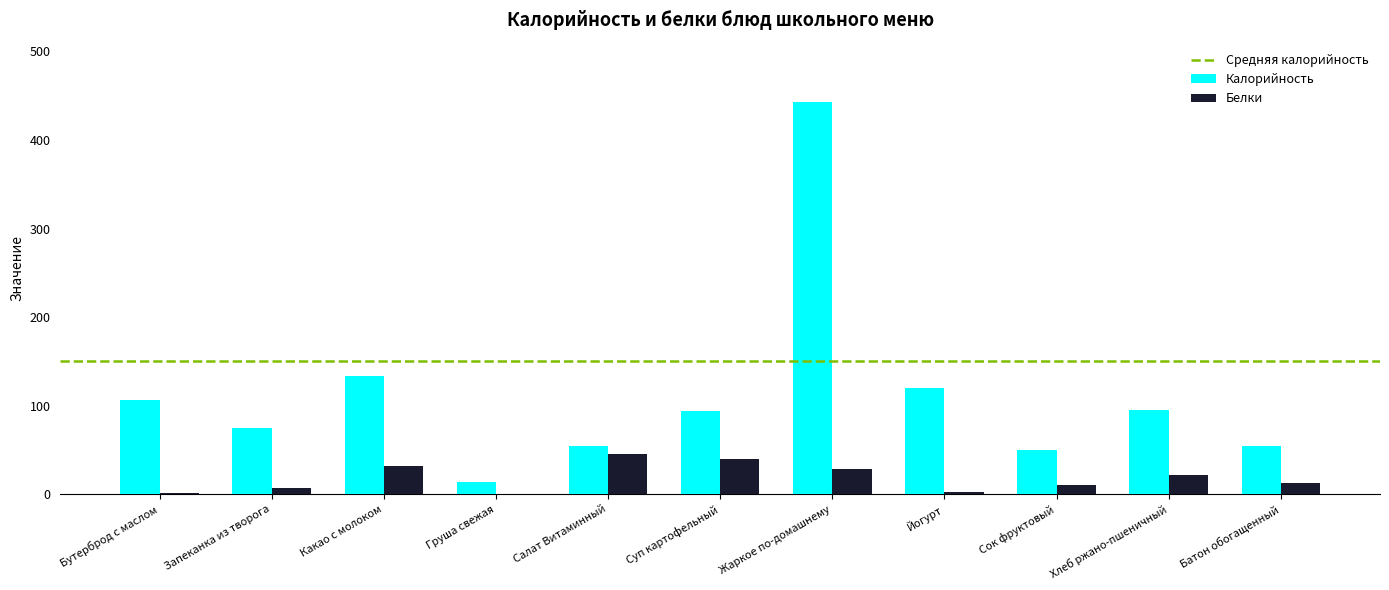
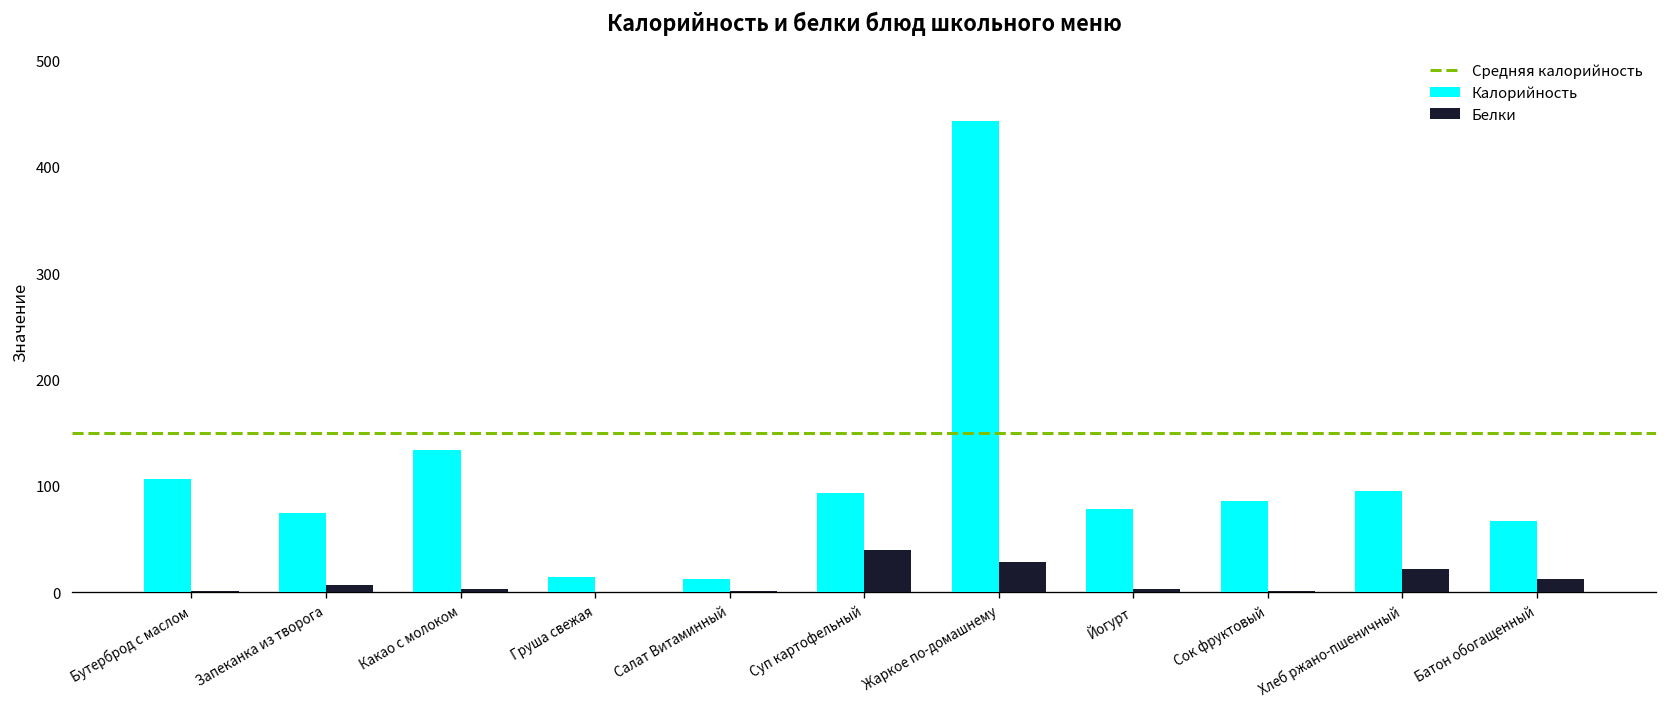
Белки, Какао с молоком: 30 -> 0
Калорийность, Салат Витаминный: 50 -> 10
Белки, Салат Витаминный: 50 -> 0
Калорийность, Йогурт: 120 -> 80
Калорийность, Сок фруктовый: 50 -> 90
Белки, Сок фруктовый: 10 -> 0
Калорийность, Батон обогащенный: 50 -> 70
